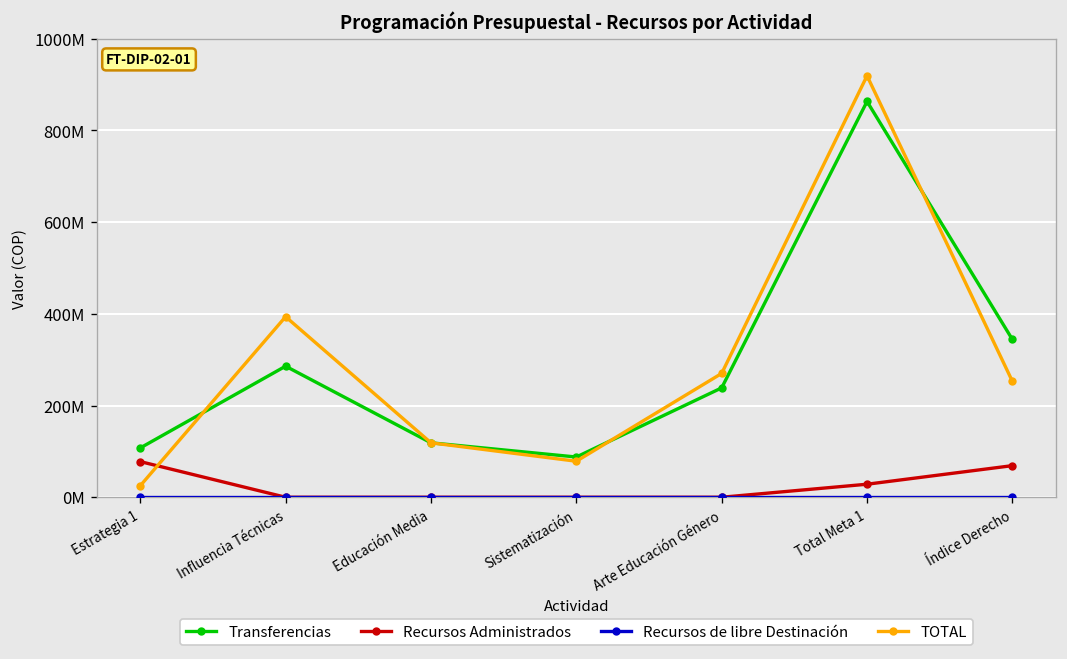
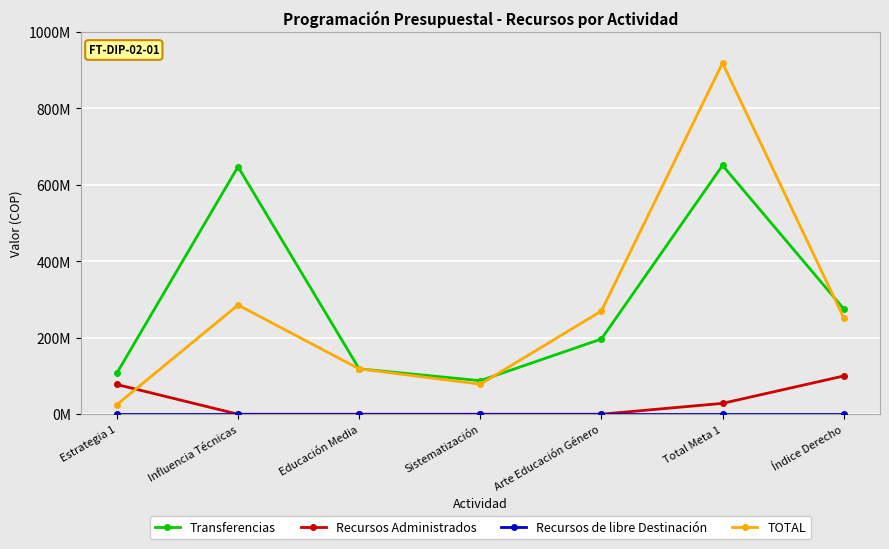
Transferencias, Influencia Técnicas: 290000000 -> 650000000
TOTAL, Influencia Técnicas: 390000000 -> 290000000
Transferencias, Arte Educación Género: 240000000 -> 200000000
Transferencias, Total Meta 1: 860000000 -> 650000000
Transferencias, Índice Derecho: 340000000 -> 280000000
Recursos Administrados, Índice Derecho: 70000000 -> 100000000
